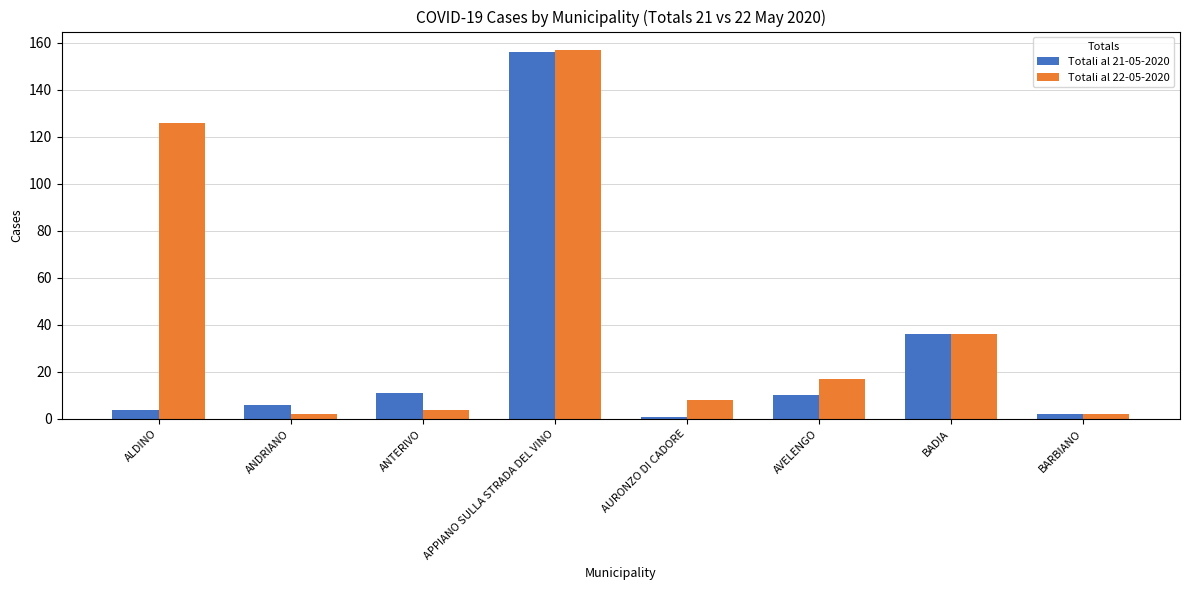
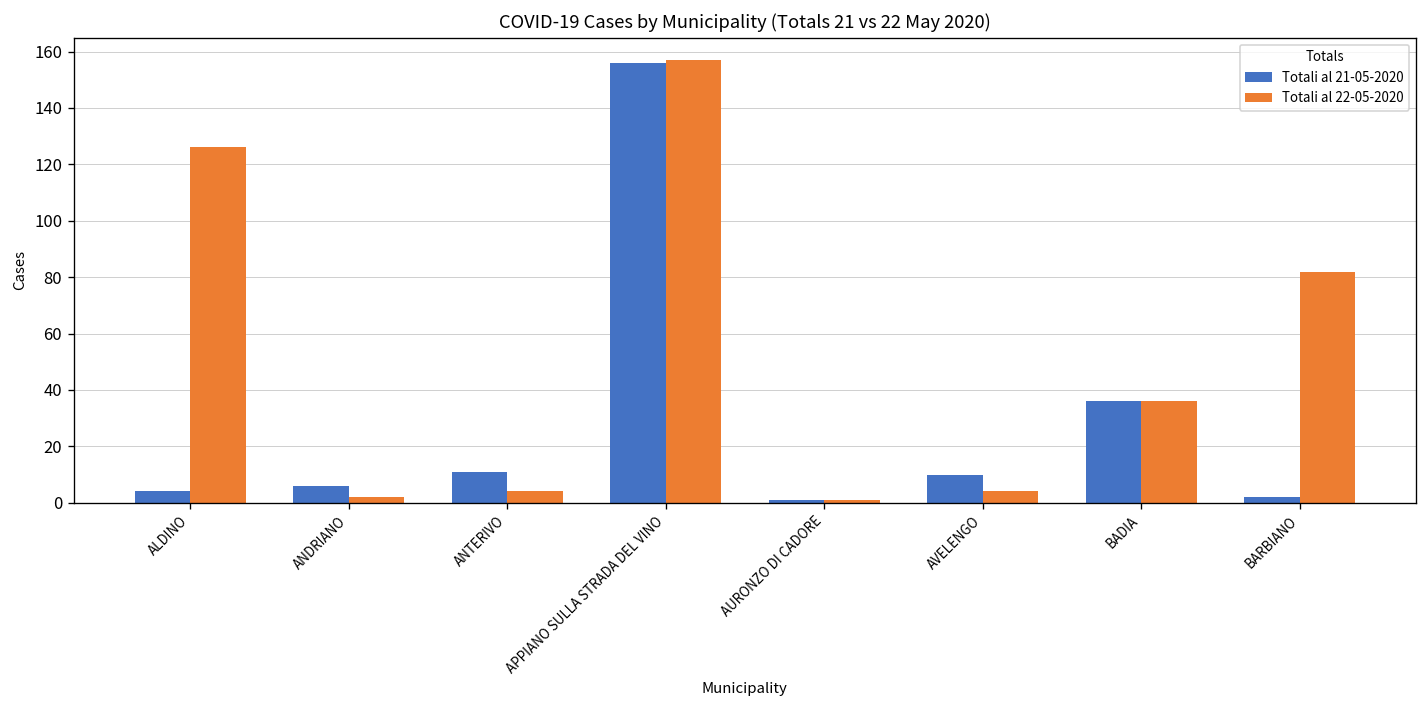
Totali al 22-05-2020, AURONZO DI CADORE: 8 -> 1
Totali al 22-05-2020, AVELENGO: 17 -> 4
Totali al 22-05-2020, BARBIANO: 2 -> 82
